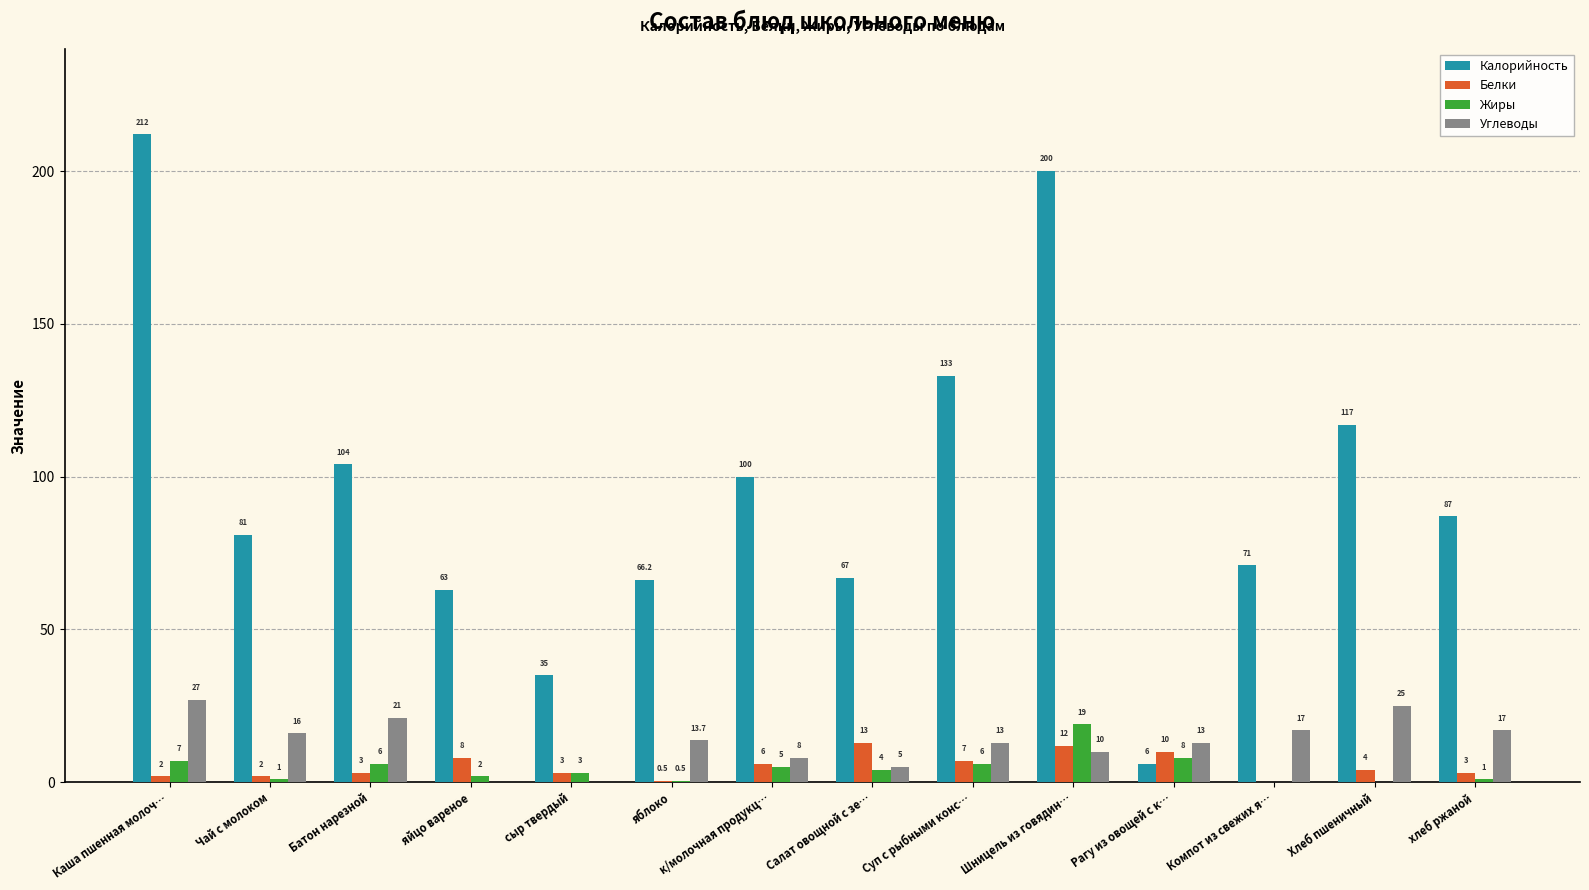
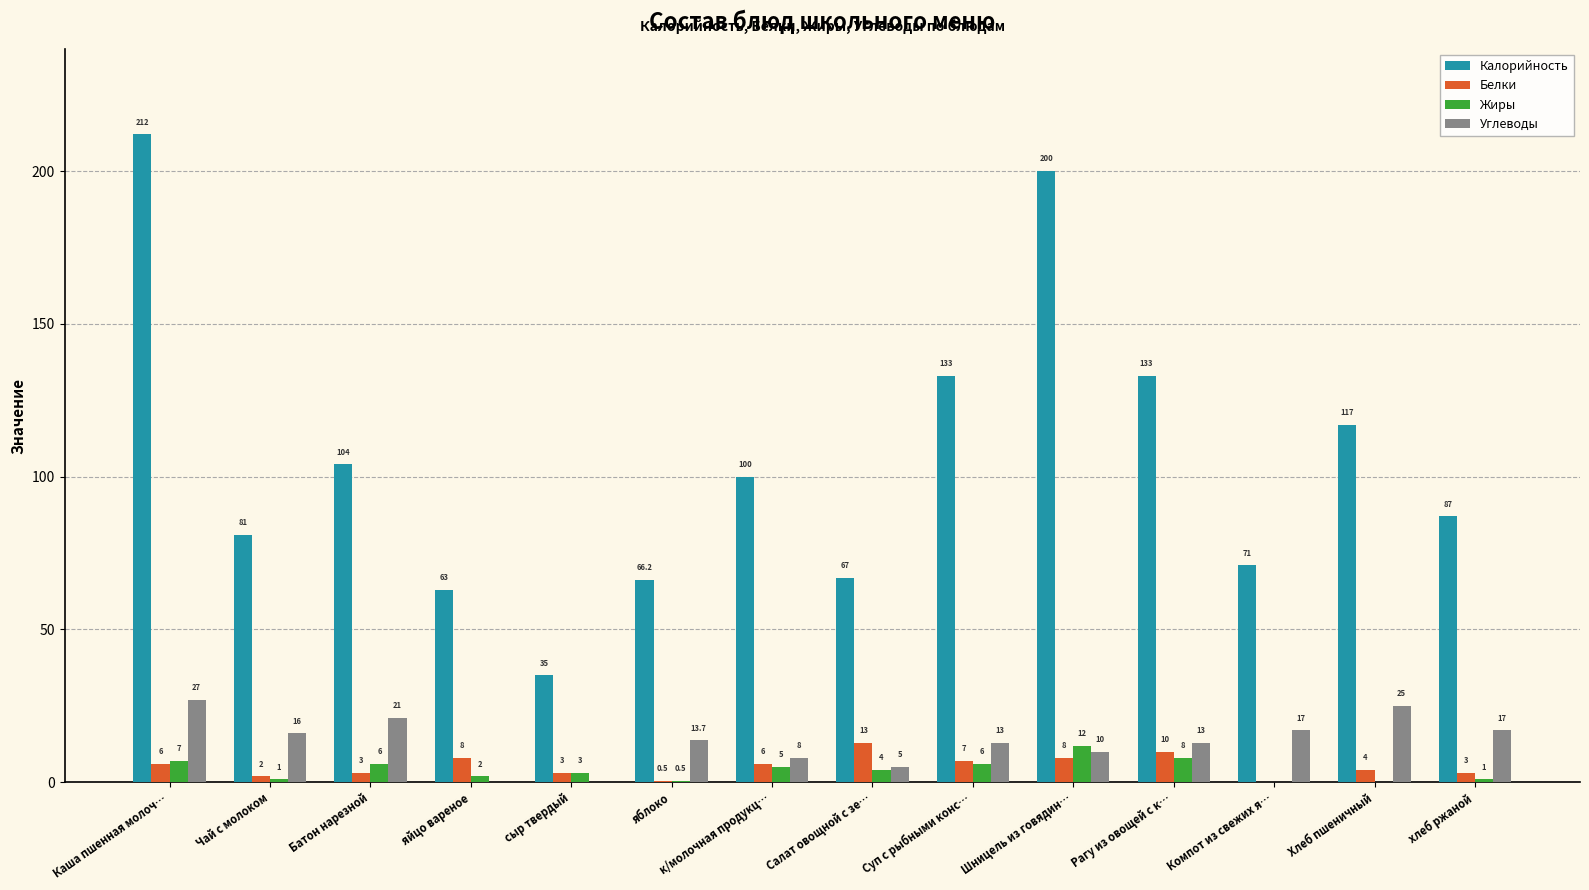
Белки, Каша пшенная молоч…: 2 -> 6
Белки, Шницель из говядин…: 12 -> 8
Жиры, Шницель из говядин…: 19 -> 12
Калорийность, Рагу из овощей с к…: 6 -> 133
